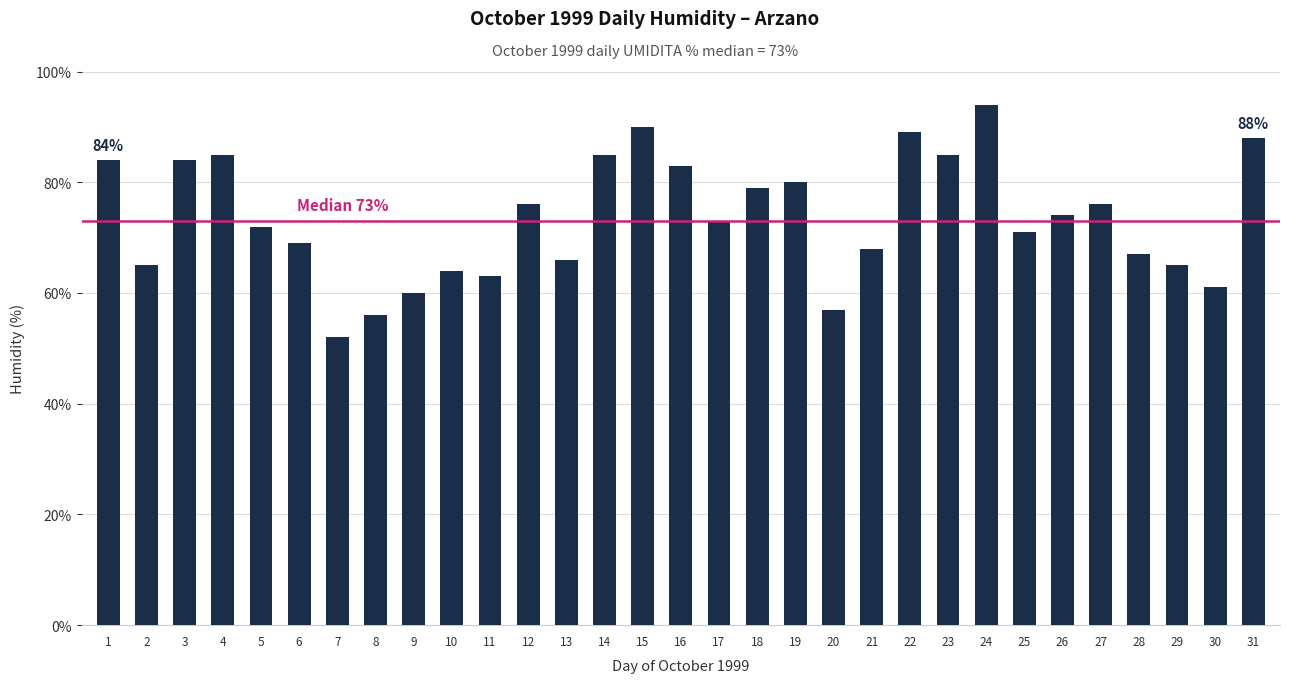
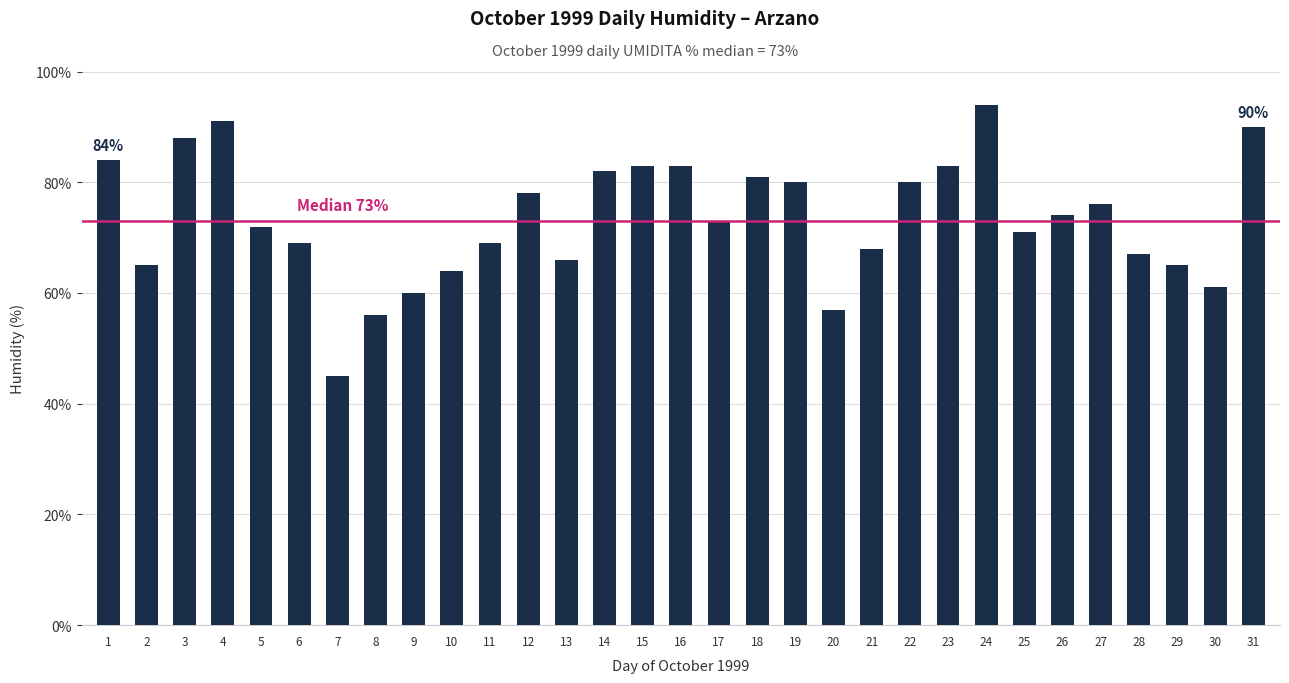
3: 84% -> 88%
4: 85% -> 91%
7: 52% -> 45%
11: 63% -> 69%
12: 76% -> 78%
14: 85% -> 82%
15: 90% -> 83%
18: 79% -> 81%
22: 89% -> 80%
23: 85% -> 83%
31: 88% -> 90%
